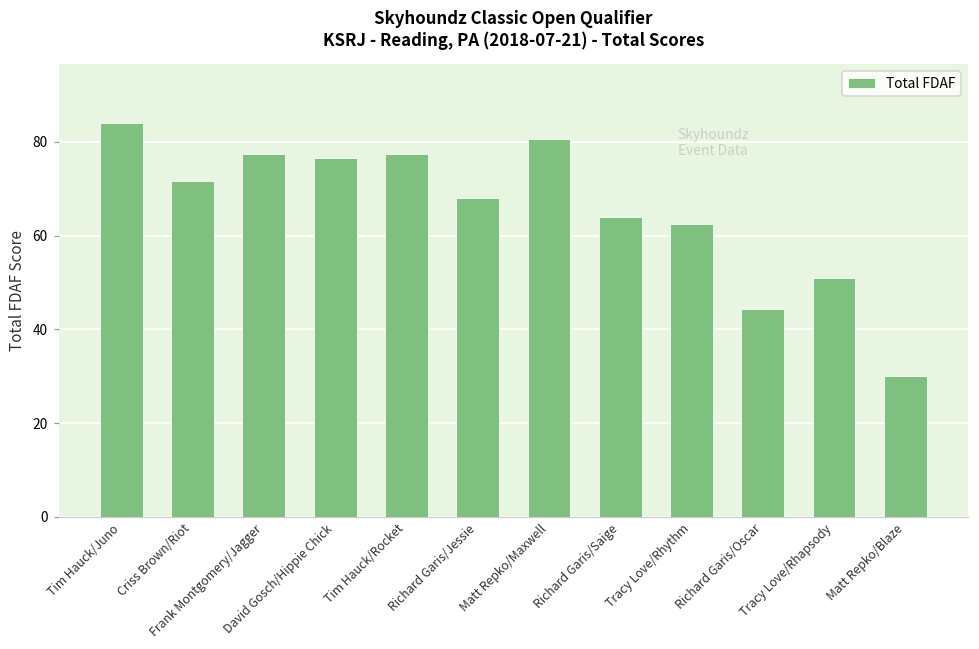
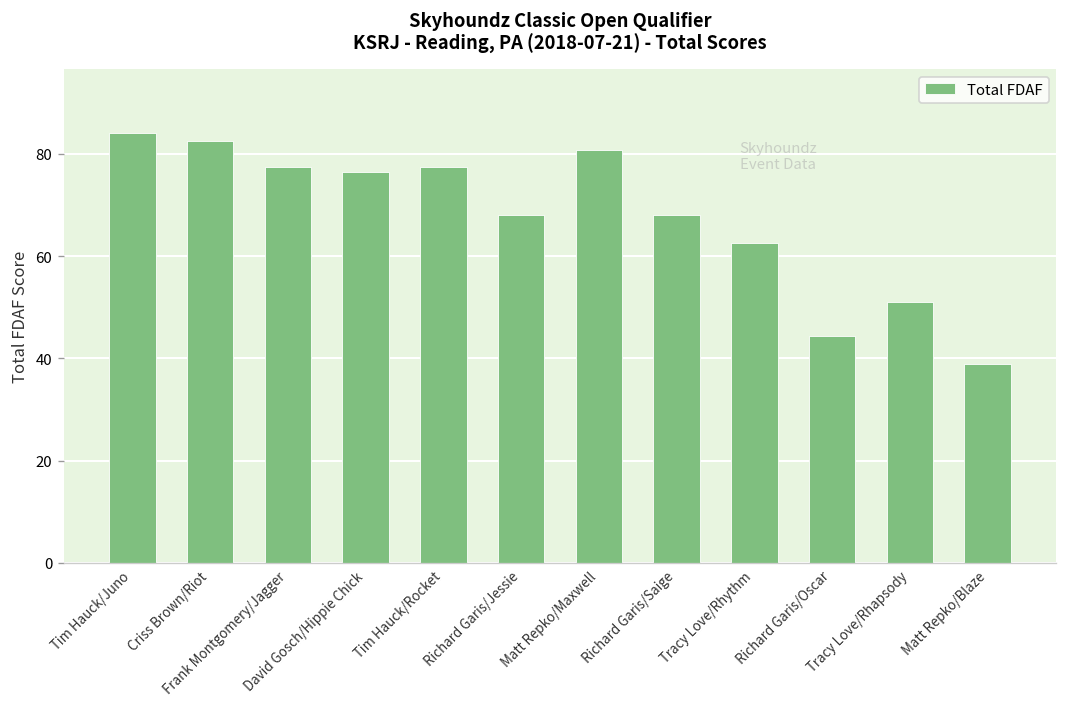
Criss Brown/Riot: 72 -> 83
Richard Garis/Saige: 64 -> 68
Matt Repko/Blaze: 30 -> 39
